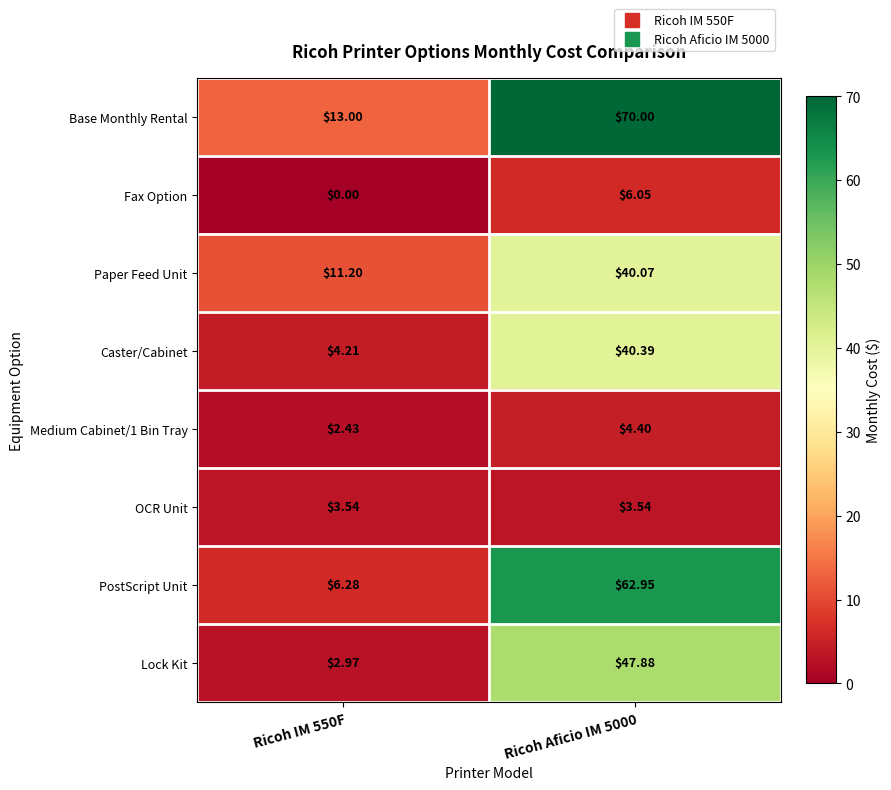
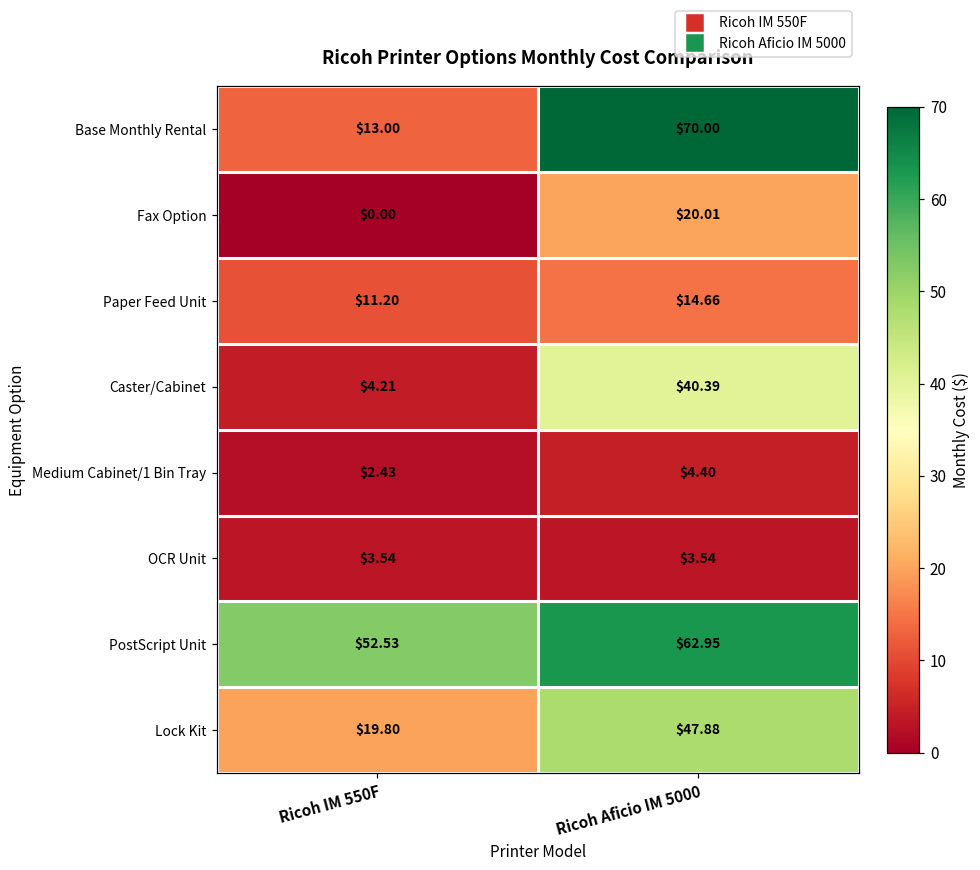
Fax Option, Ricoh Aficio IM 5000: $6.05 -> $20.01
Paper Feed Unit, Ricoh Aficio IM 5000: $40.07 -> $14.66
PostScript Unit, Ricoh IM 550F: $6.28 -> $52.53
Lock Kit, Ricoh IM 550F: $2.97 -> $19.80
